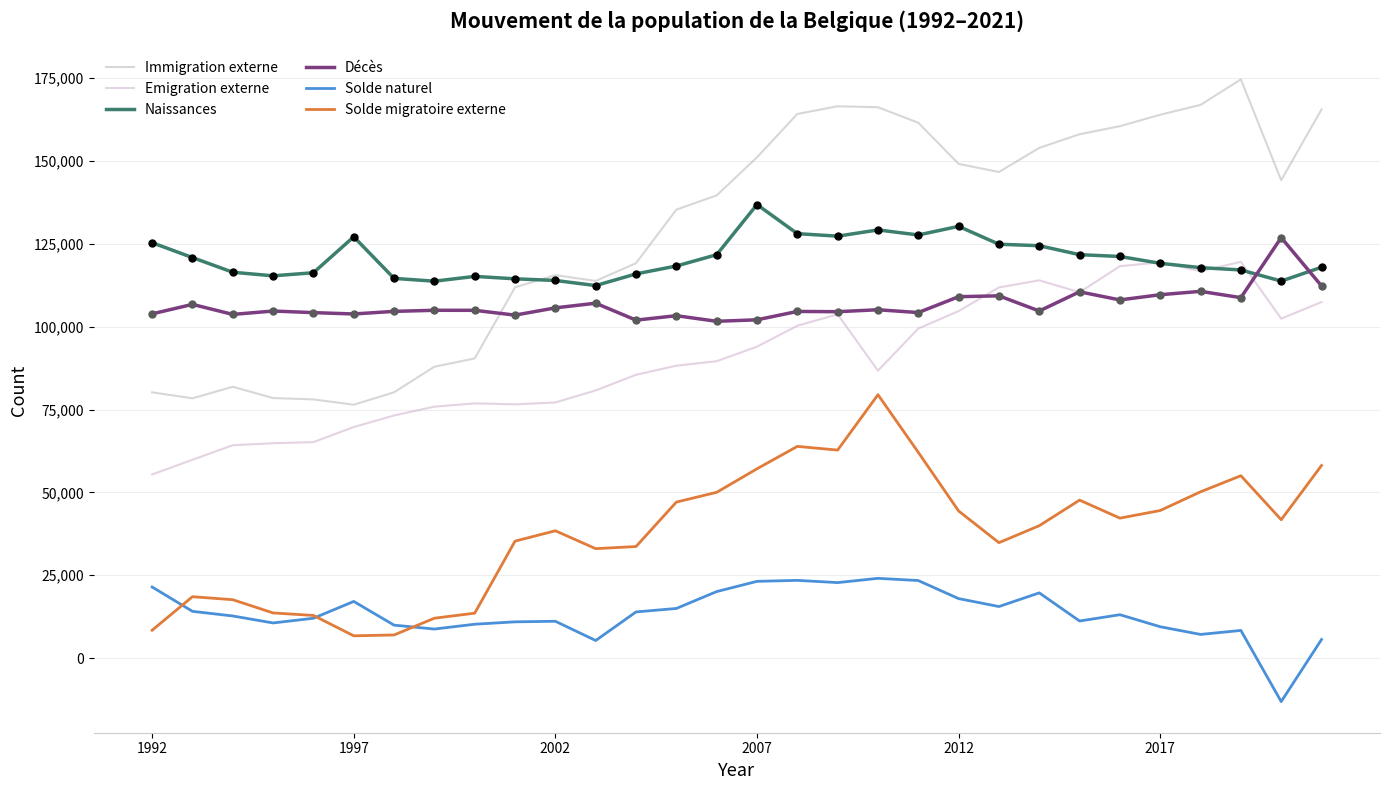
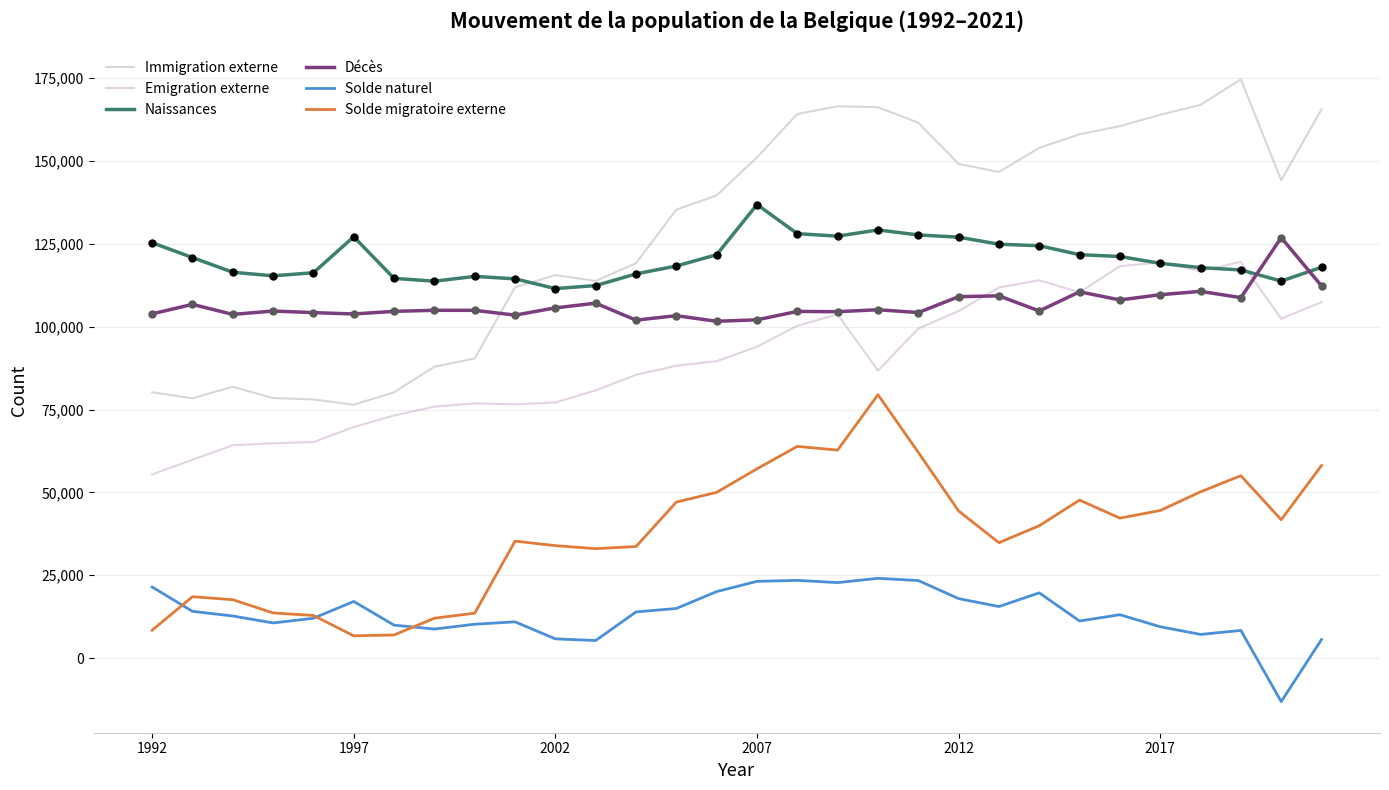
Naissances, 2002: 114,000 -> 111,000
Solde naturel, 2002: 11,000 -> 6,000
Solde migratoire externe, 2002: 38,000 -> 34,000
Naissances, 2012: 130,000 -> 127,000
